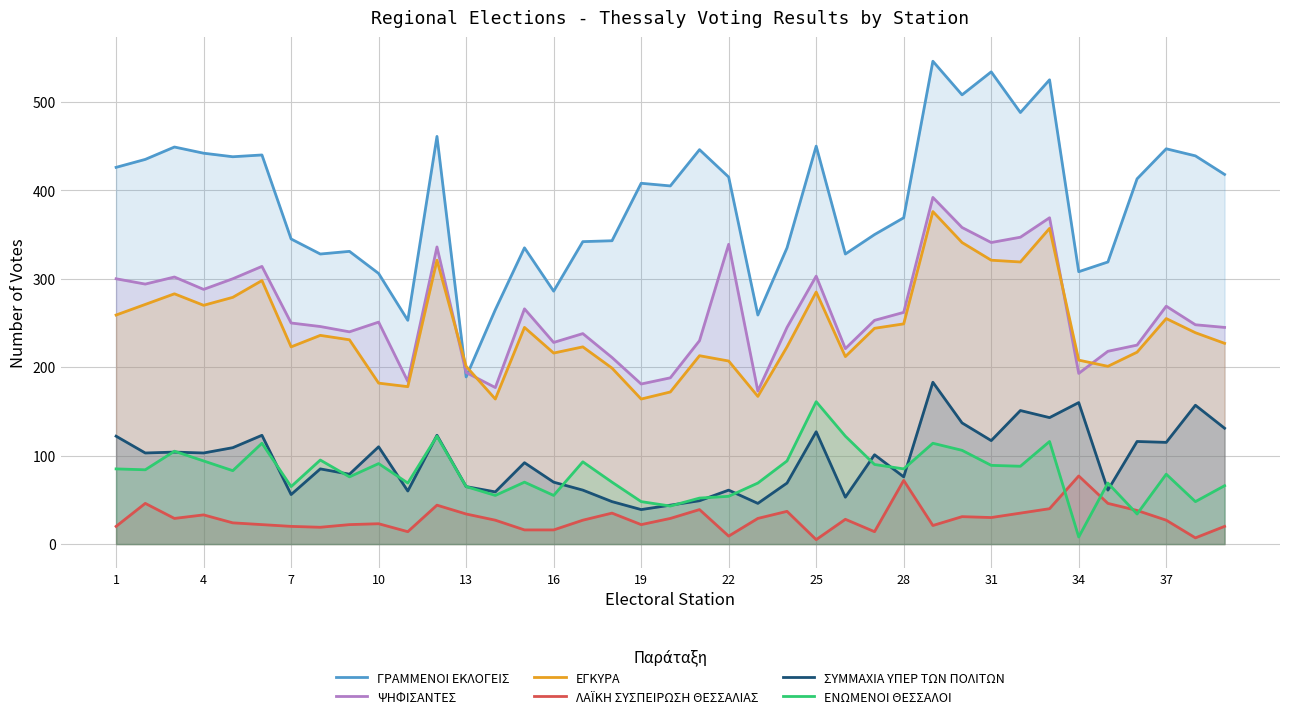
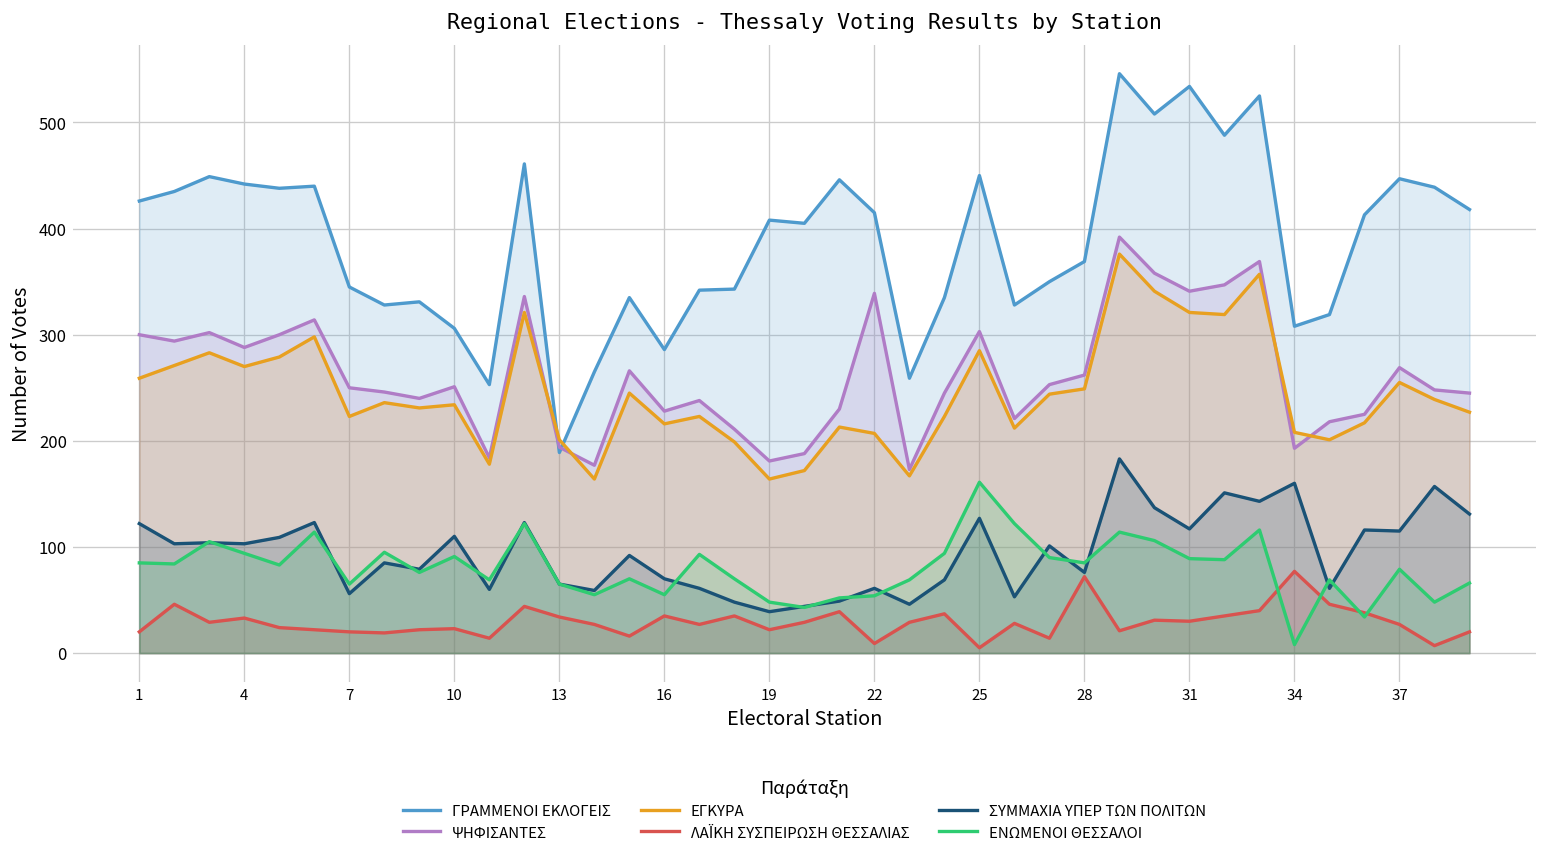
ΕΓΚΥΡΑ, 10: 180 -> 230
ΛΑΪΚΗ ΣΥΣΠΕΙΡΩΣΗ ΘΕΣΣΑΛΙΑΣ, 16: 20 -> 40
